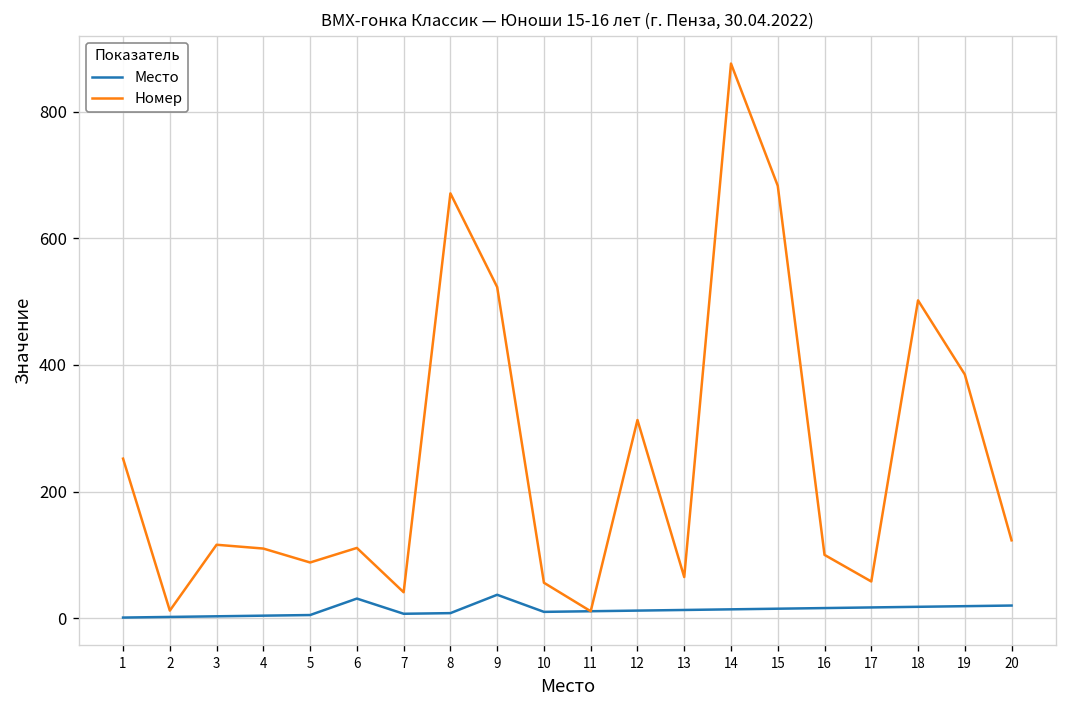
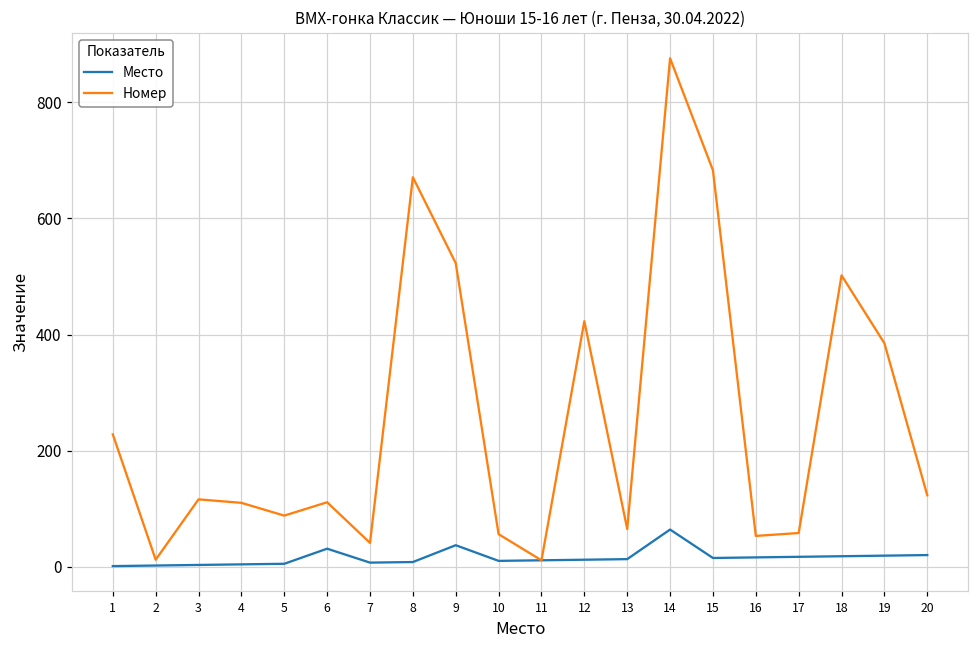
Номер, 1: 250 -> 230
Номер, 12: 310 -> 420
Место, 14: 10 -> 60
Номер, 16: 100 -> 50
